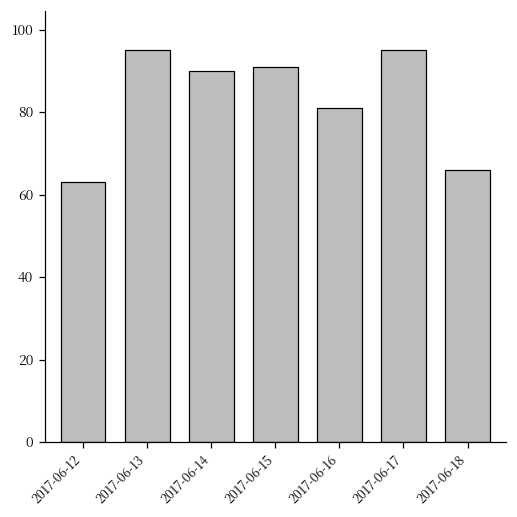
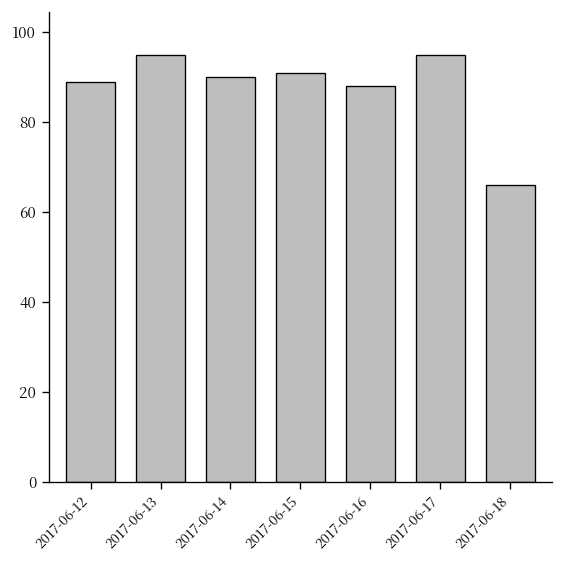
2017-06-12: 63 -> 89
2017-06-16: 81 -> 88
